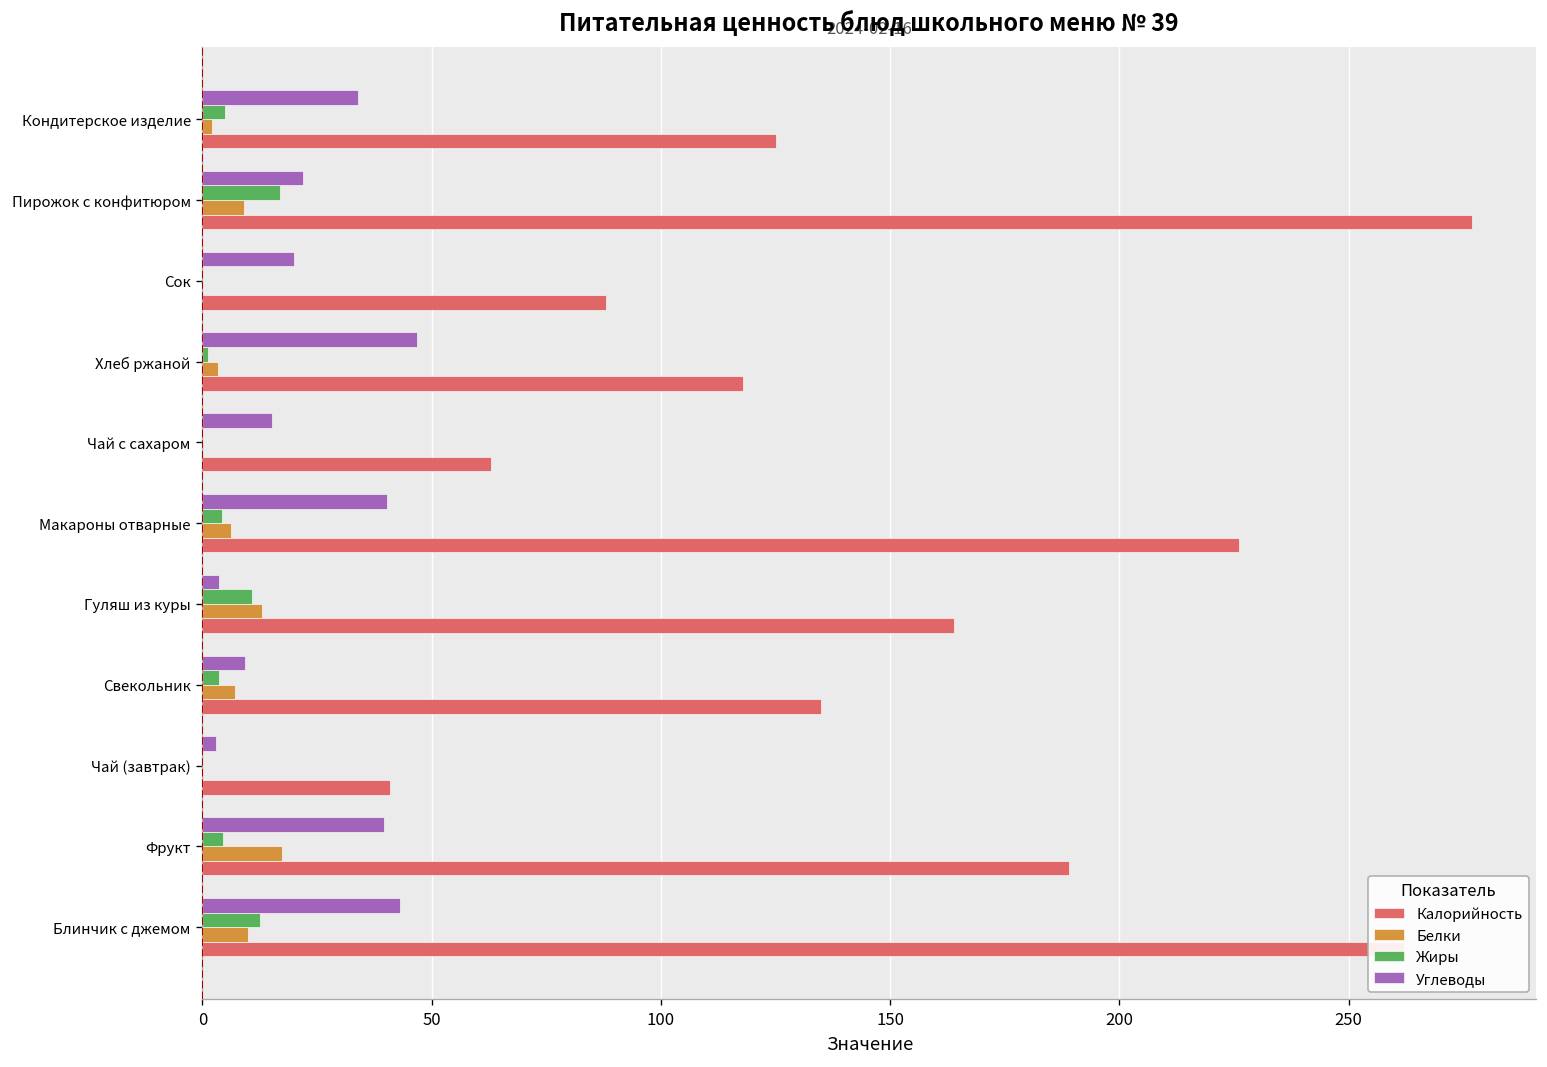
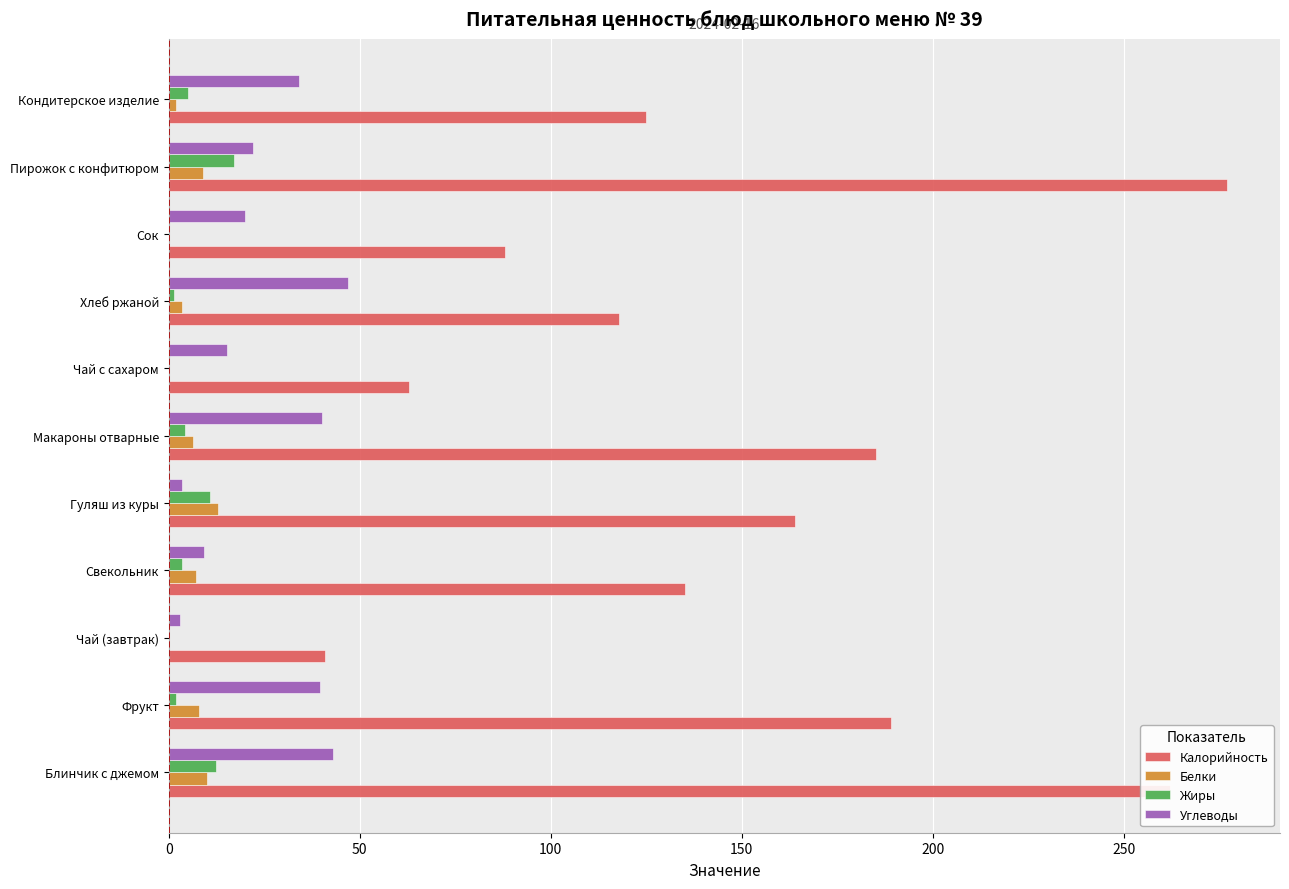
Калорийность, Макароны отварные: 226 -> 185
Жиры, Фрукт: 4 -> 2
Белки, Фрукт: 17 -> 8
